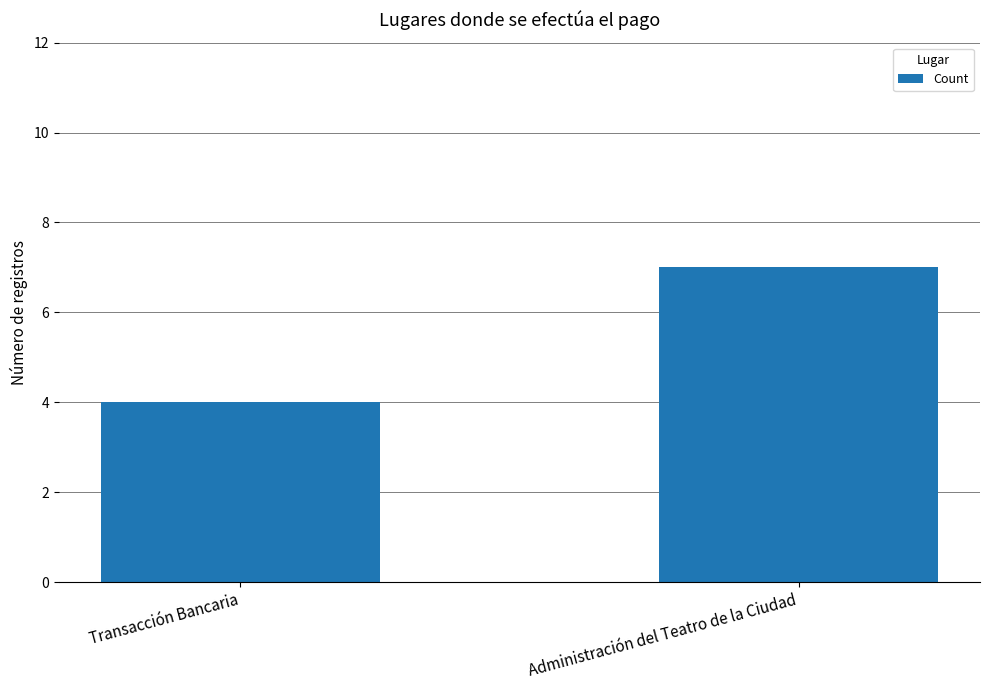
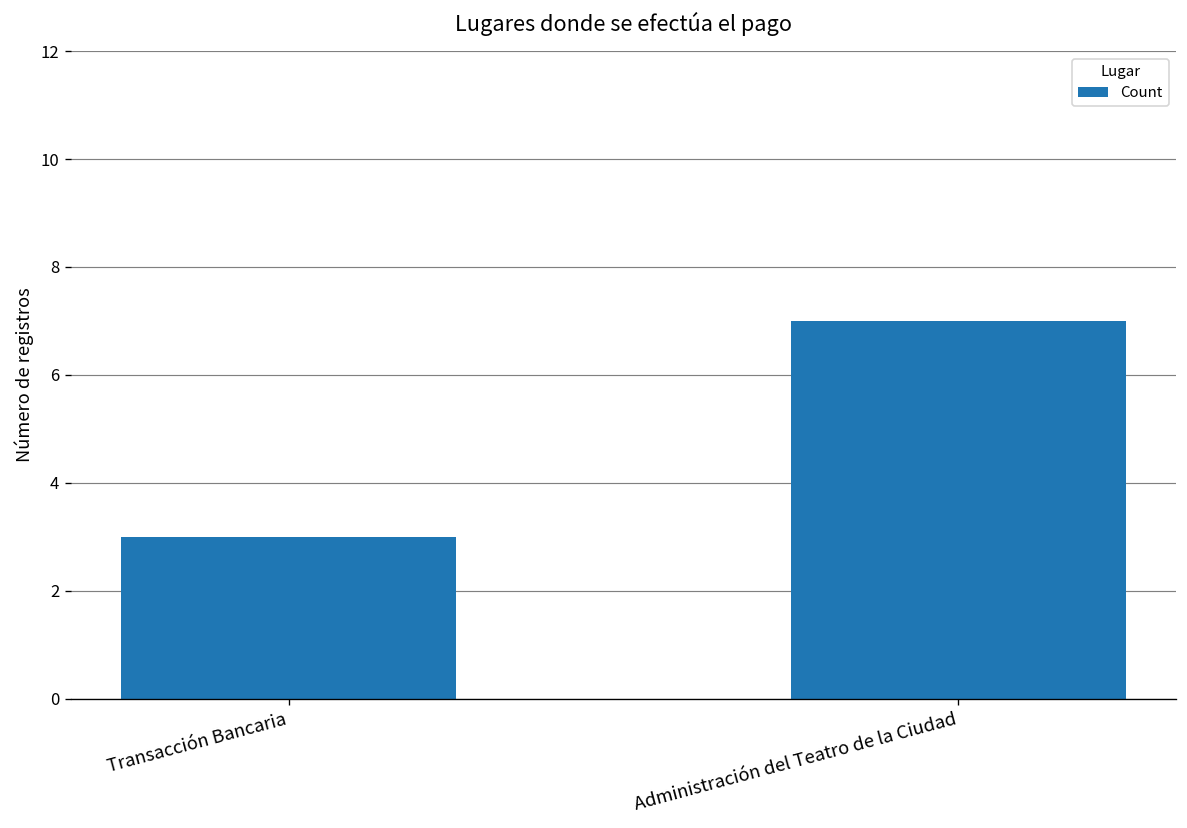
Transacción Bancaria: 4 -> 3
